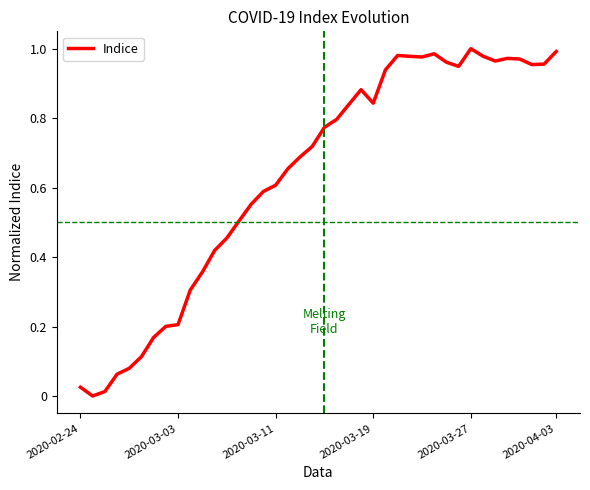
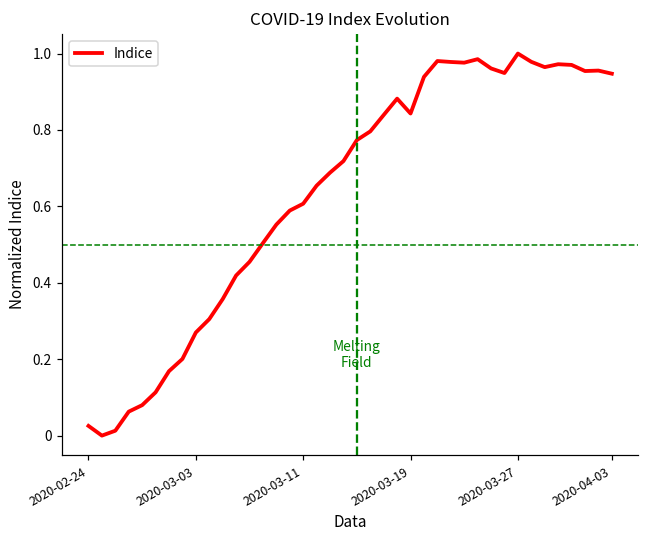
2020-03-03: 0.21 -> 0.27
2020-04-03: 0.99 -> 0.95
